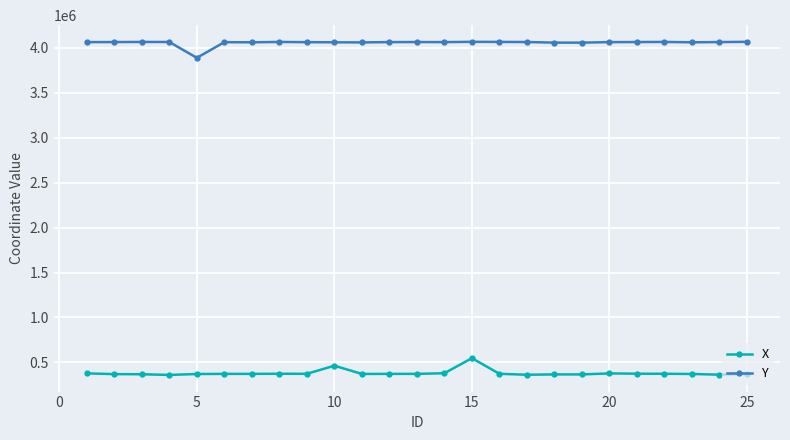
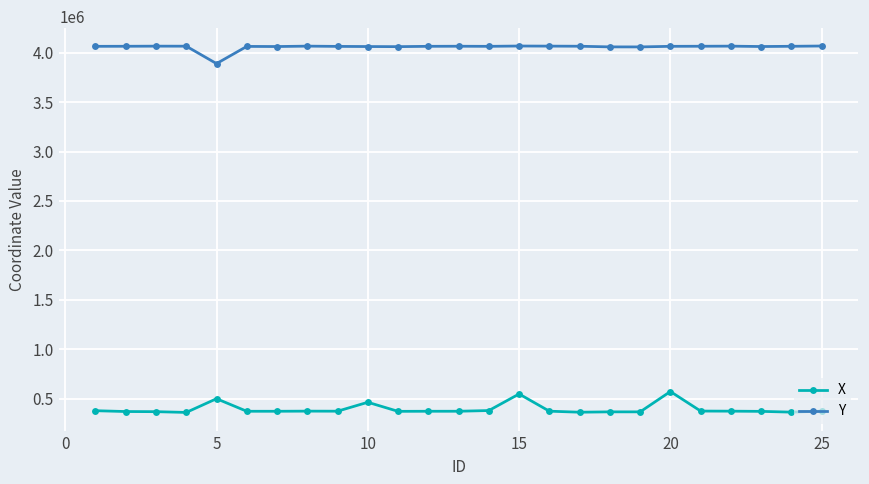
X, 5: 400000 -> 500000
X, 20: 400000 -> 600000
